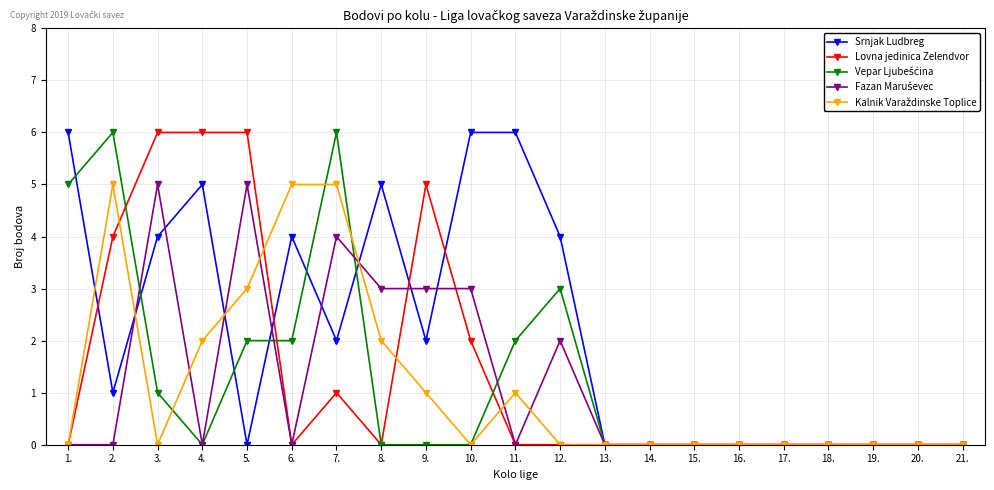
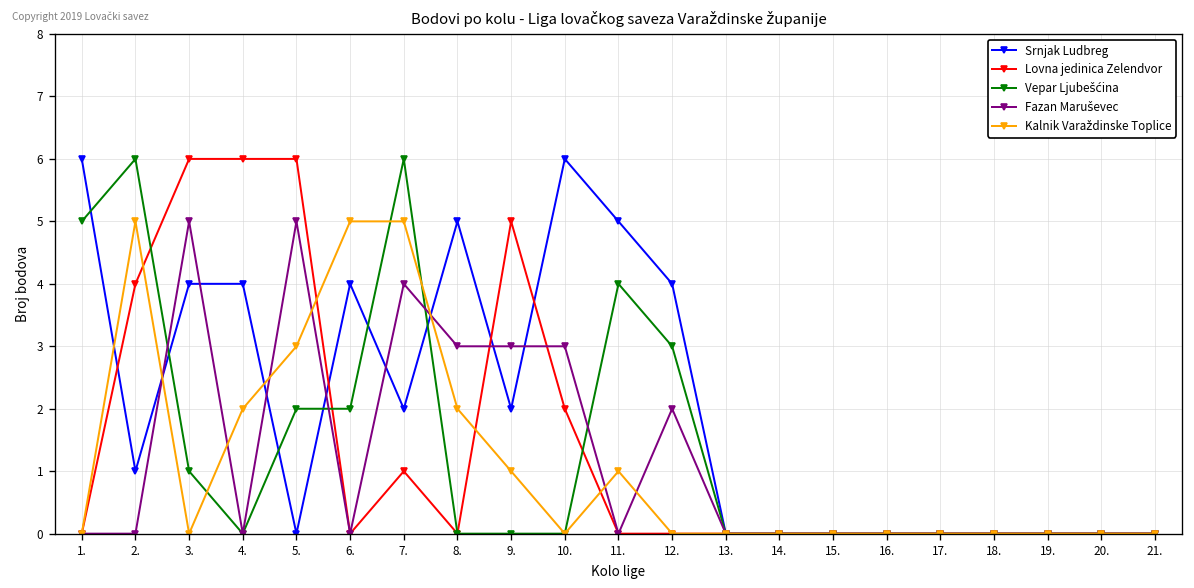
Srnjak Ludbreg, 4.: 5 -> 4
Srnjak Ludbreg, 11.: 6 -> 5
Vepar Ljubešćina, 11.: 2 -> 4
